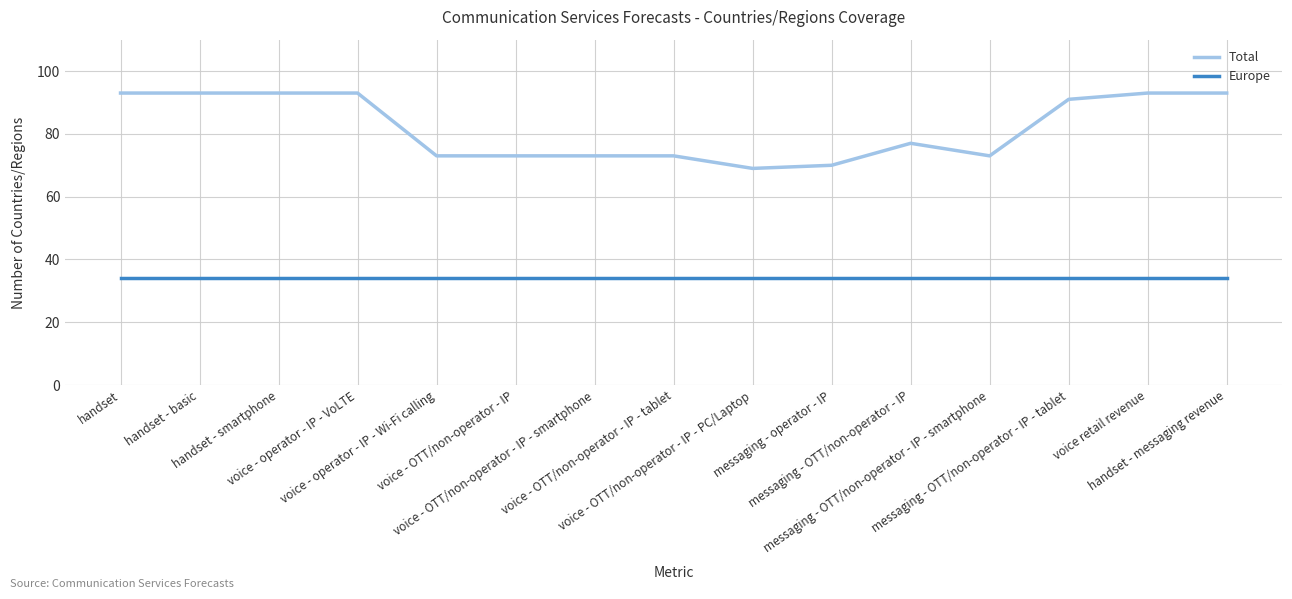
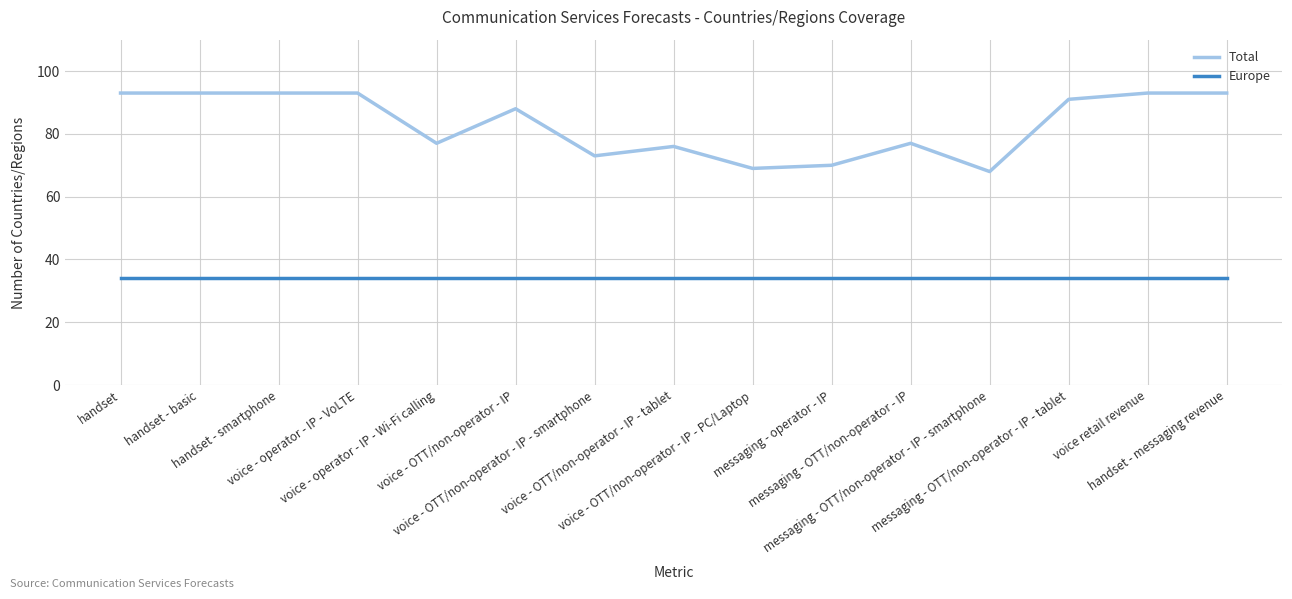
Total, voice - operator - IP - Wi-Fi calling: 73 -> 77
Total, voice - OTT/non-operator - IP: 73 -> 88
Total, voice - OTT/non-operator - IP - tablet: 73 -> 76
Total, messaging - OTT/non-operator - IP - smartphone: 73 -> 68
